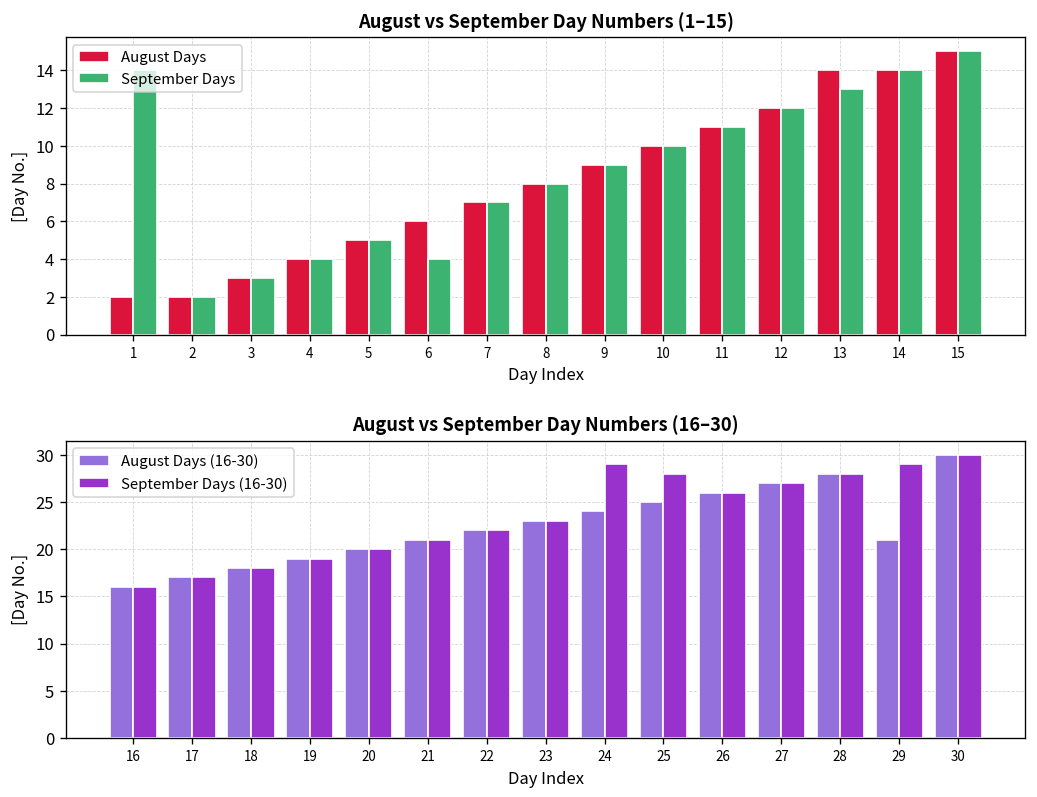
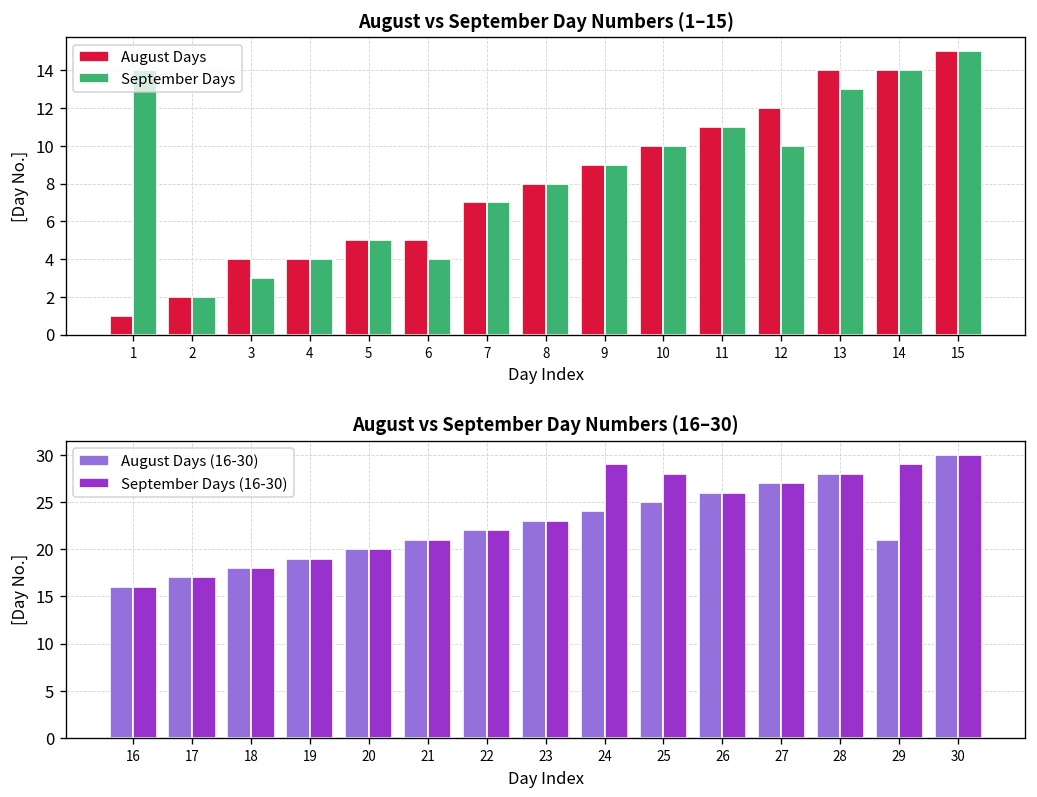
August vs September Day Numbers (1–15), August Days, 1: 2 -> 1
August vs September Day Numbers (1–15), August Days, 3: 3 -> 4
August vs September Day Numbers (1–15), August Days, 6: 6 -> 5
August vs September Day Numbers (1–15), September Days, 12: 12 -> 10
